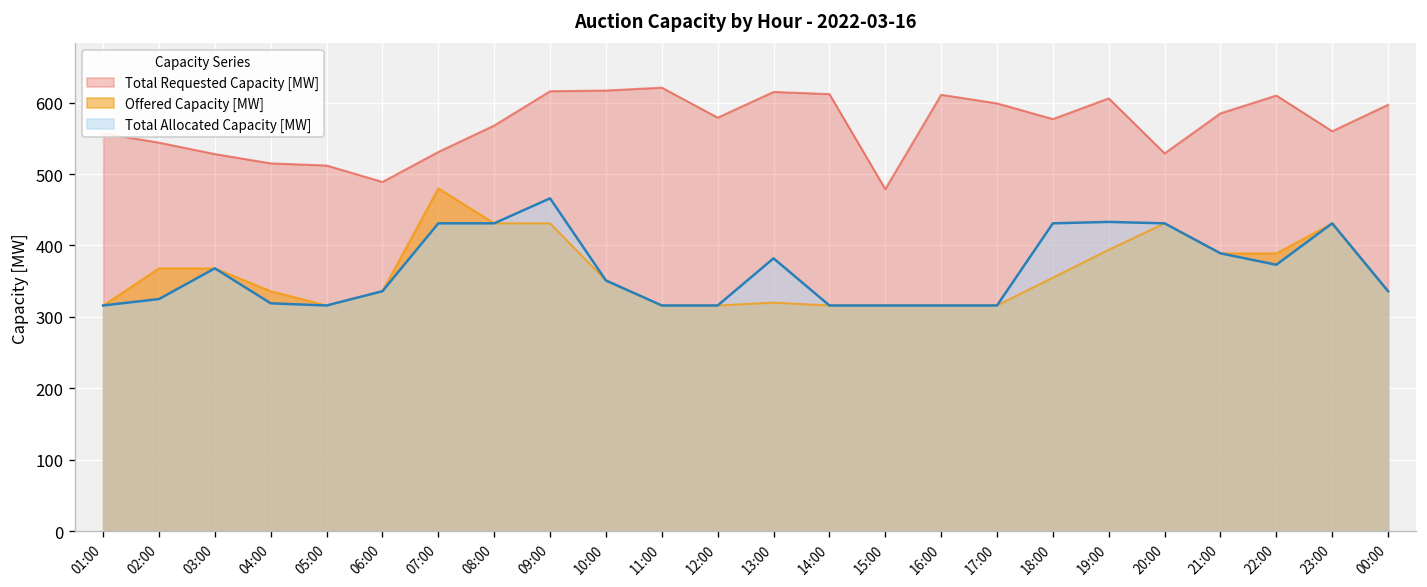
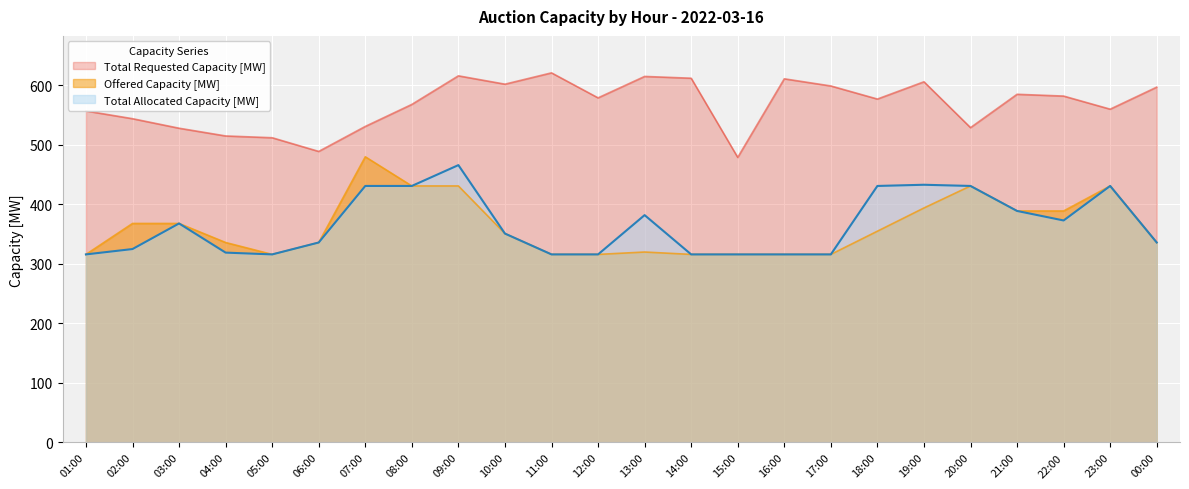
Total Requested Capacity [MW], 10:00: 620 -> 600
Total Requested Capacity [MW], 22:00: 610 -> 580
